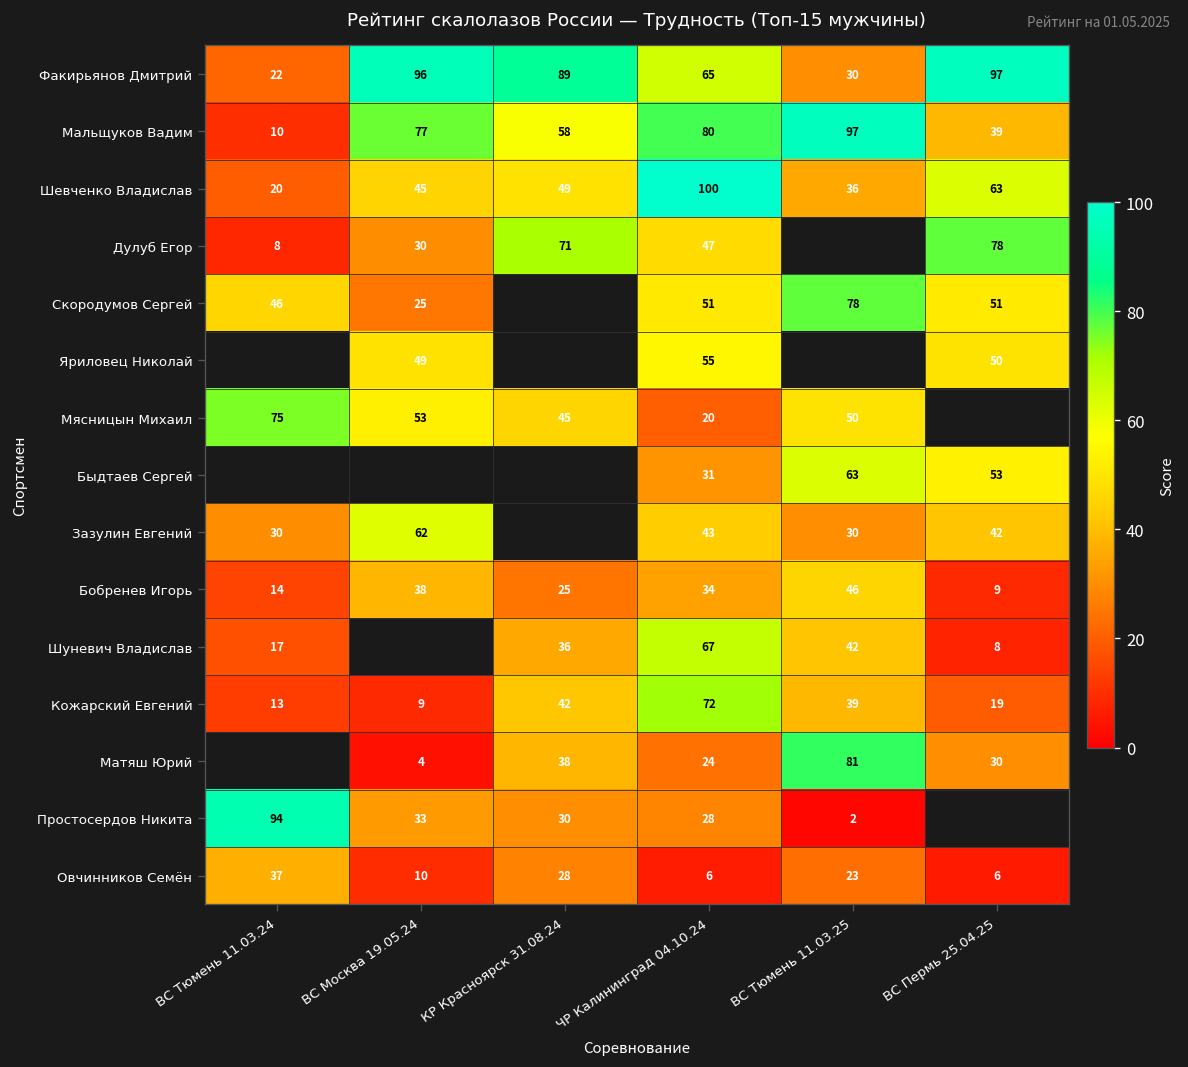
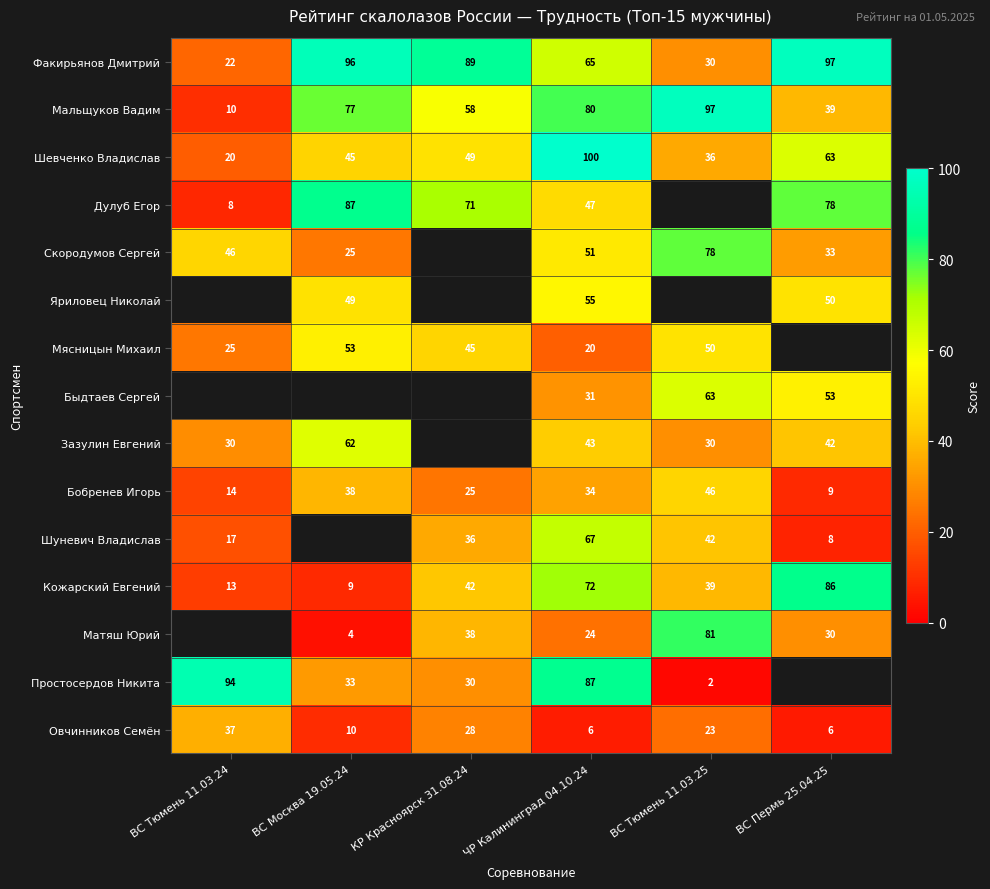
Дулуб Егор, ВС Москва 19.05.24: 30 -> 87
Скородумов Сергей, ВС Пермь 25.04.25: 51 -> 33
Мясницын Михаил, ВС Тюмень 11.03.24: 75 -> 25
Кожарский Евгений, ВС Пермь 25.04.25: 19 -> 86
Простосердов Никита, ЧР Калининград 04.10.24: 28 -> 87
